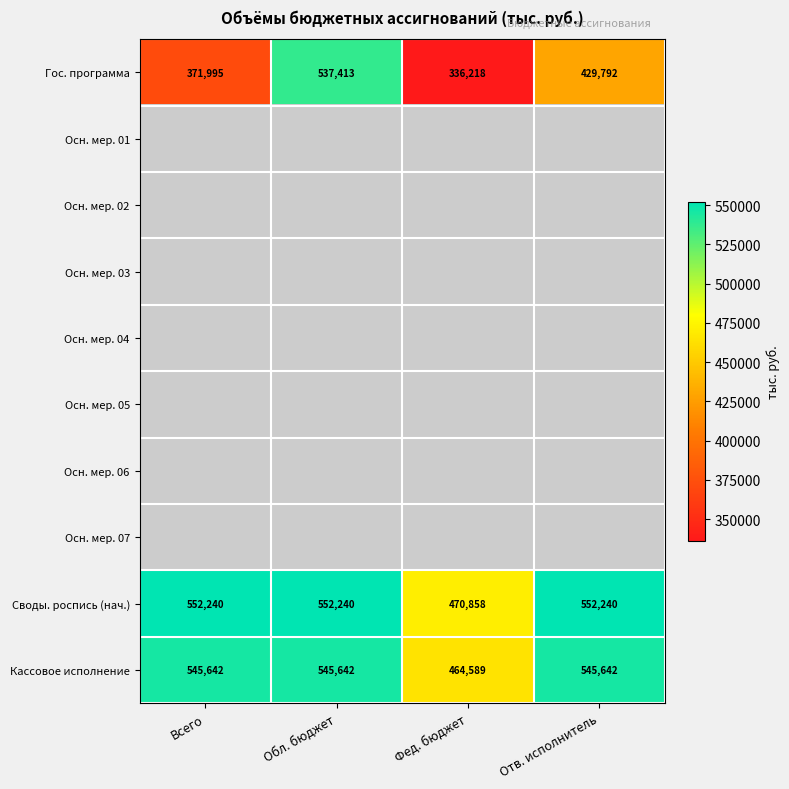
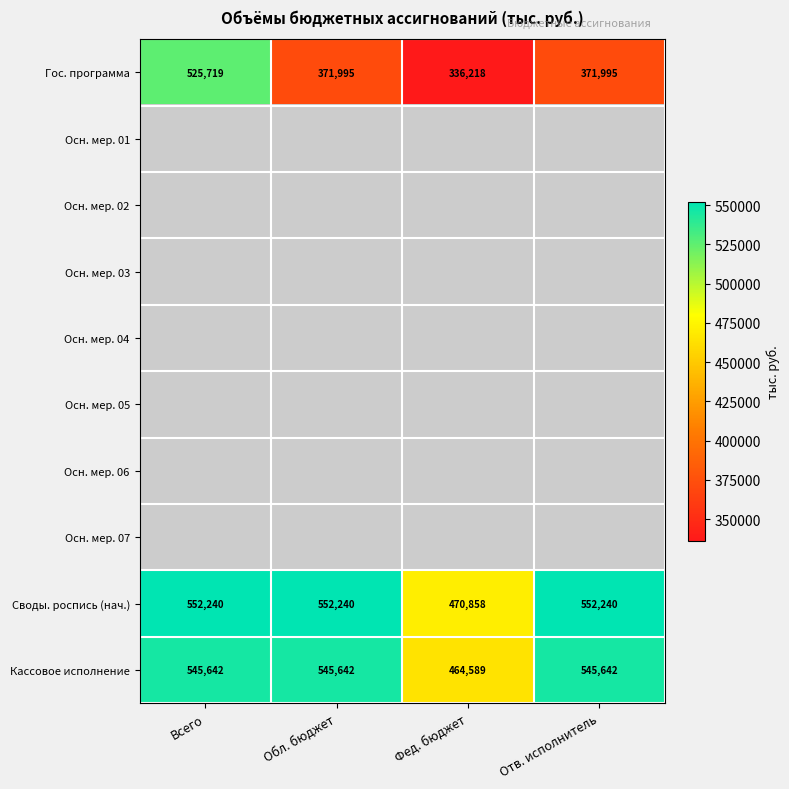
Гос. программа, Всего: 371,995 -> 525,719
Гос. программа, Обл. бюджет: 537,413 -> 371,995
Гос. программа, Отв. исполнитель: 429,792 -> 371,995
